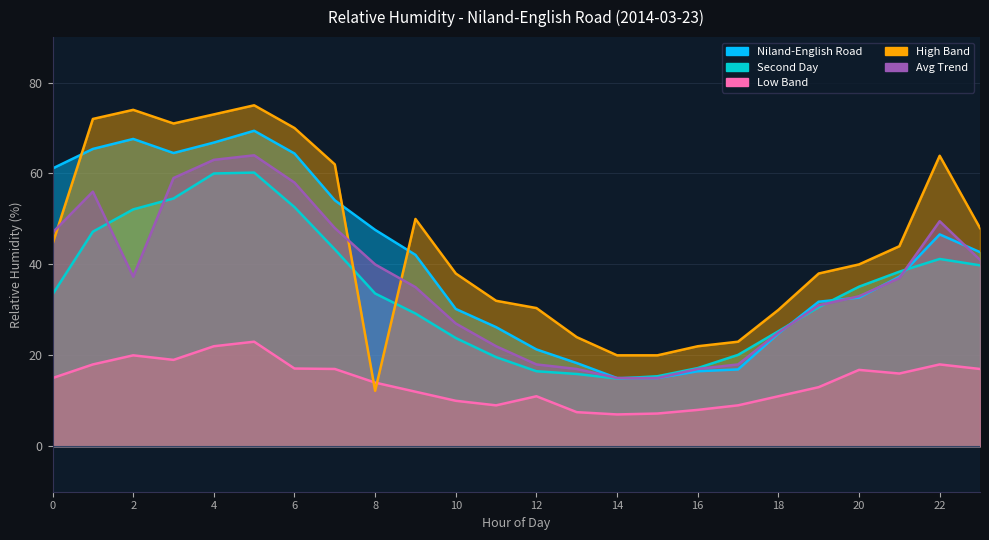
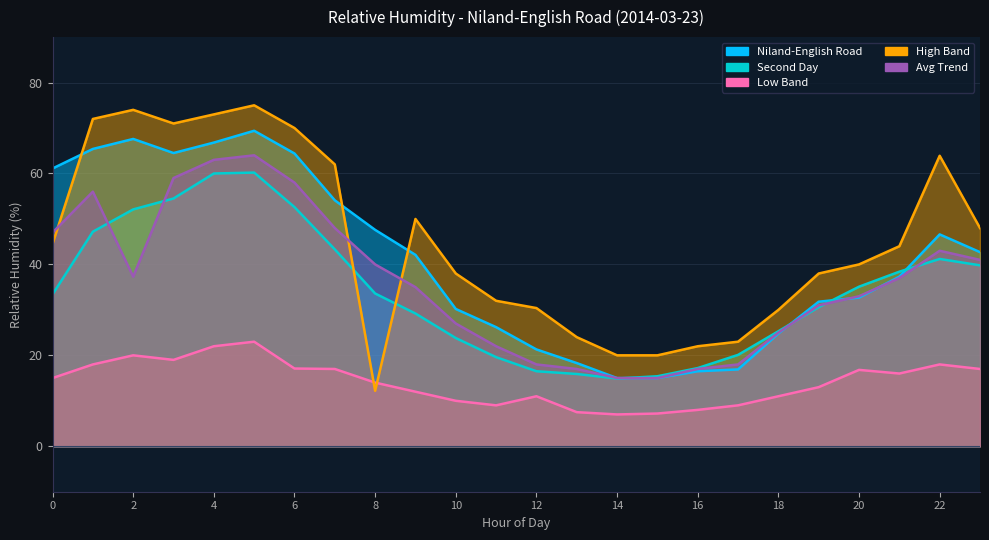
Avg Trend, 22: 50 -> 43
